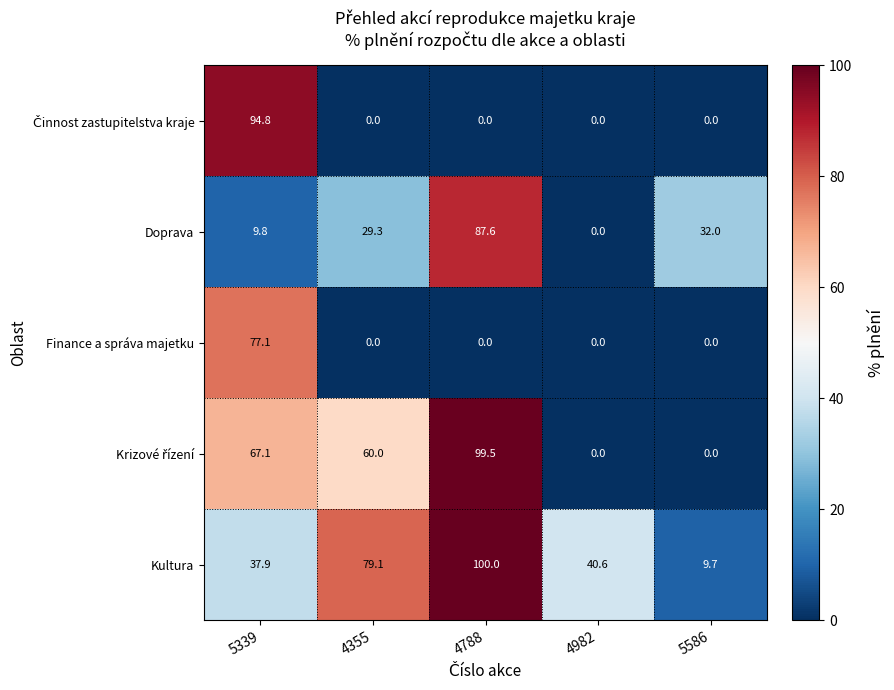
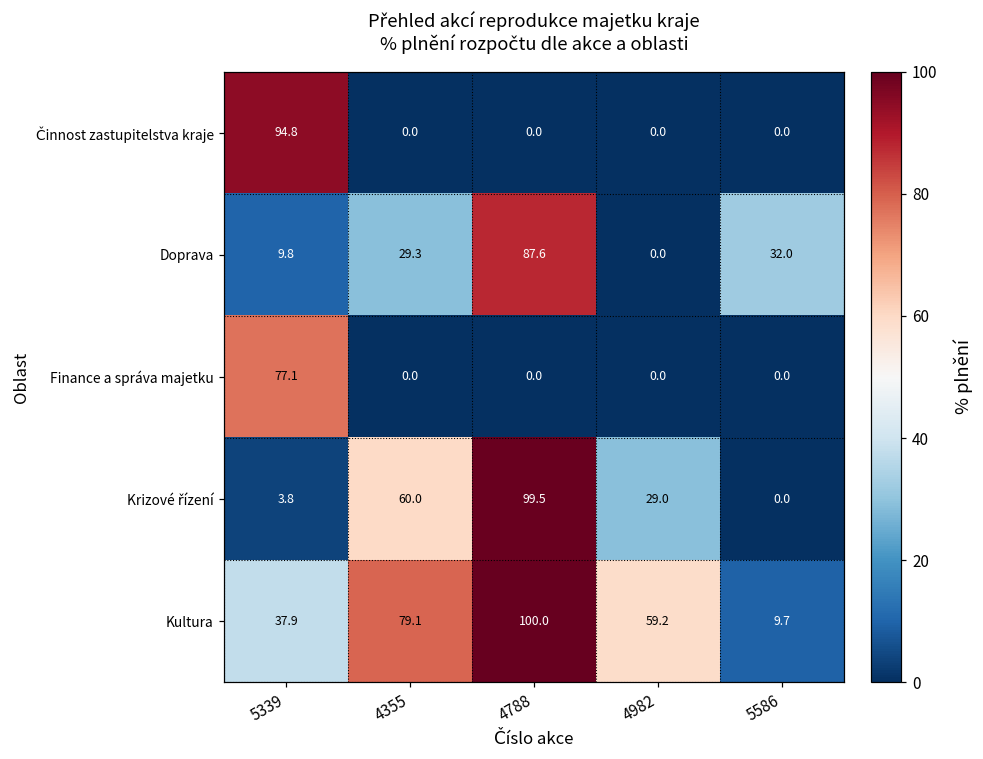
Krizové řízení, 5339: 67.1 -> 3.8
Krizové řízení, 4982: 0.0 -> 29.0
Kultura, 4982: 40.6 -> 59.2
